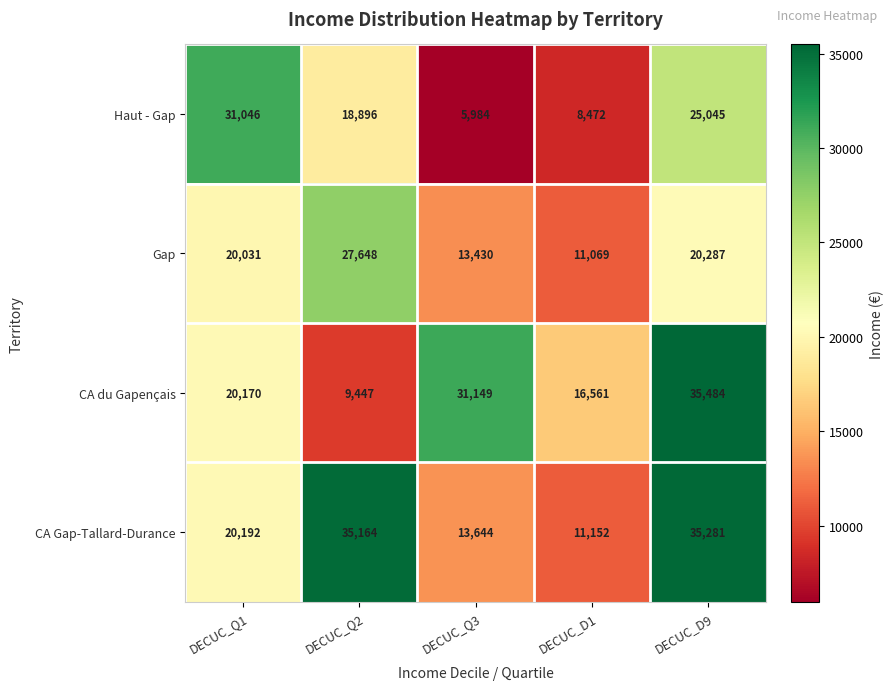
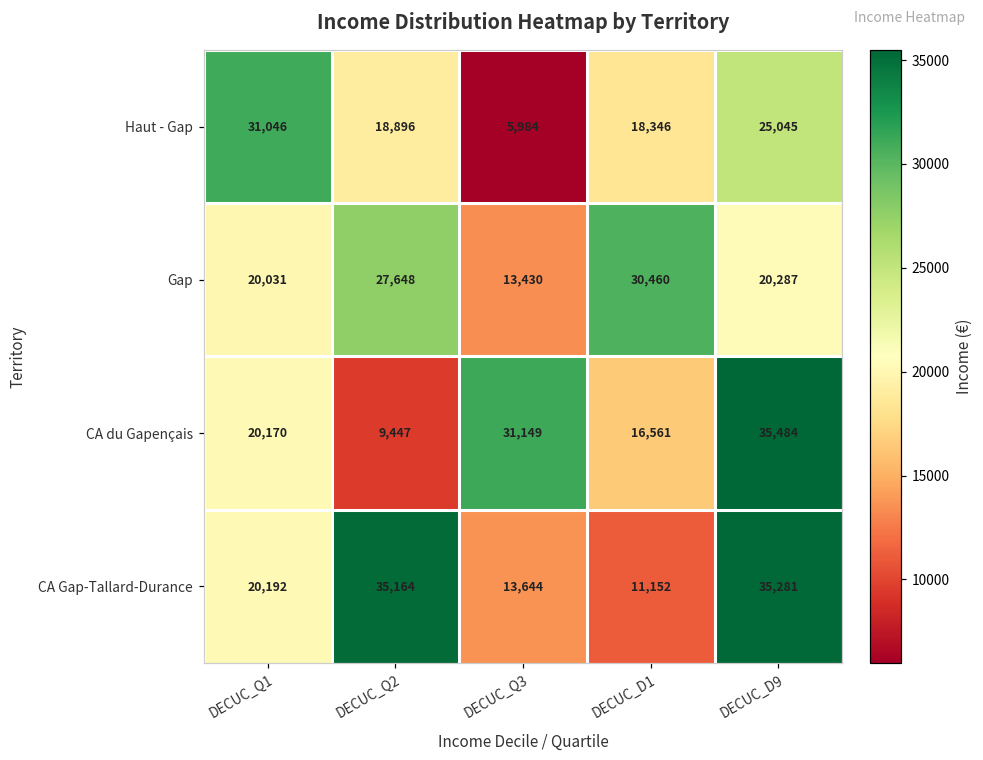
Haut - Gap, DECUC_D1: 8,472 -> 18,346
Gap, DECUC_D1: 11,069 -> 30,460
